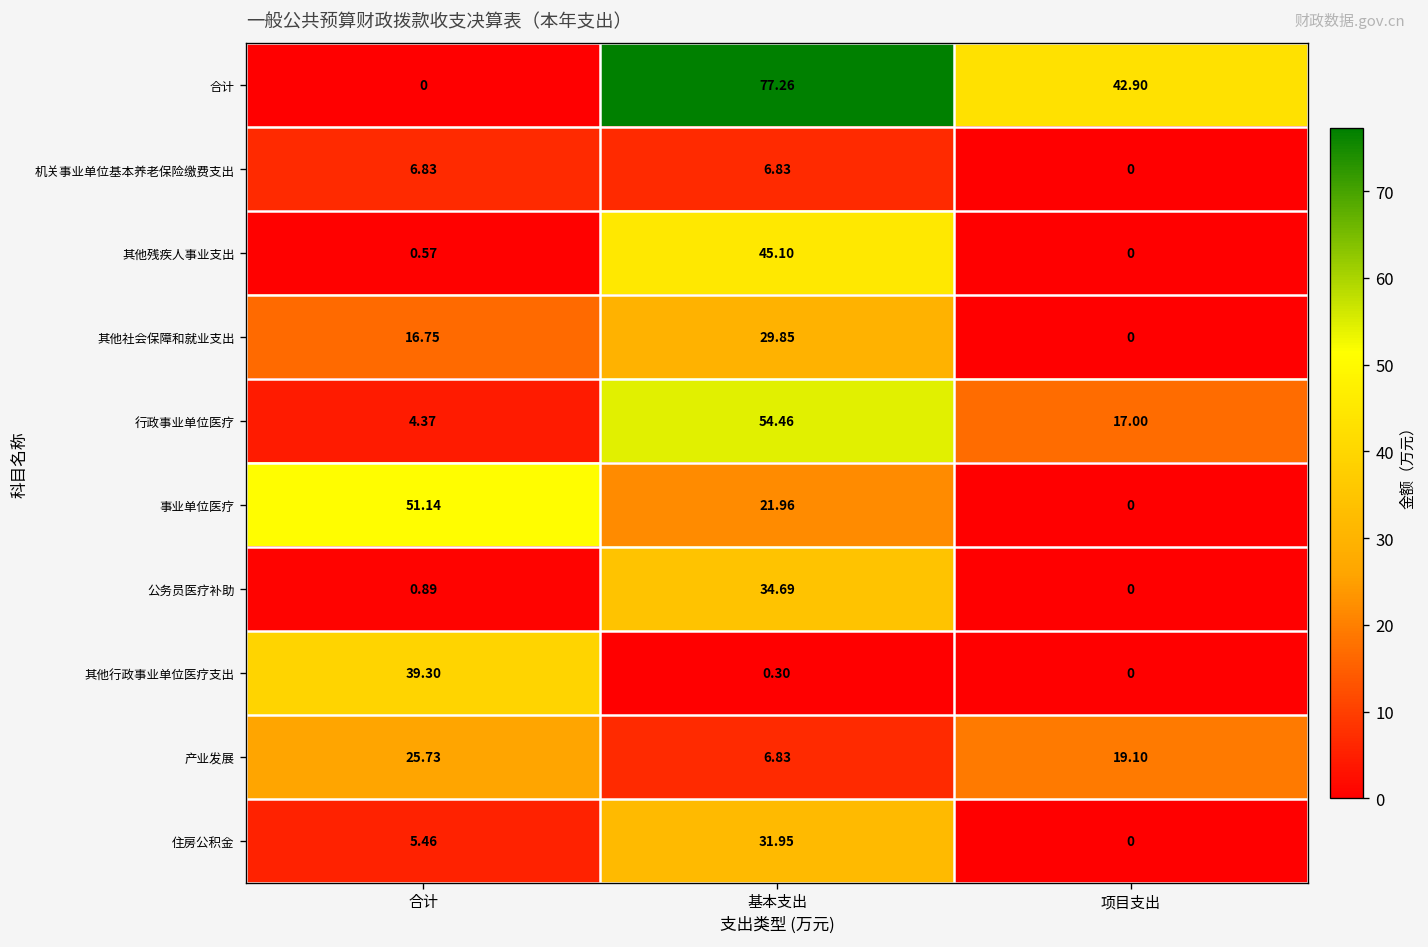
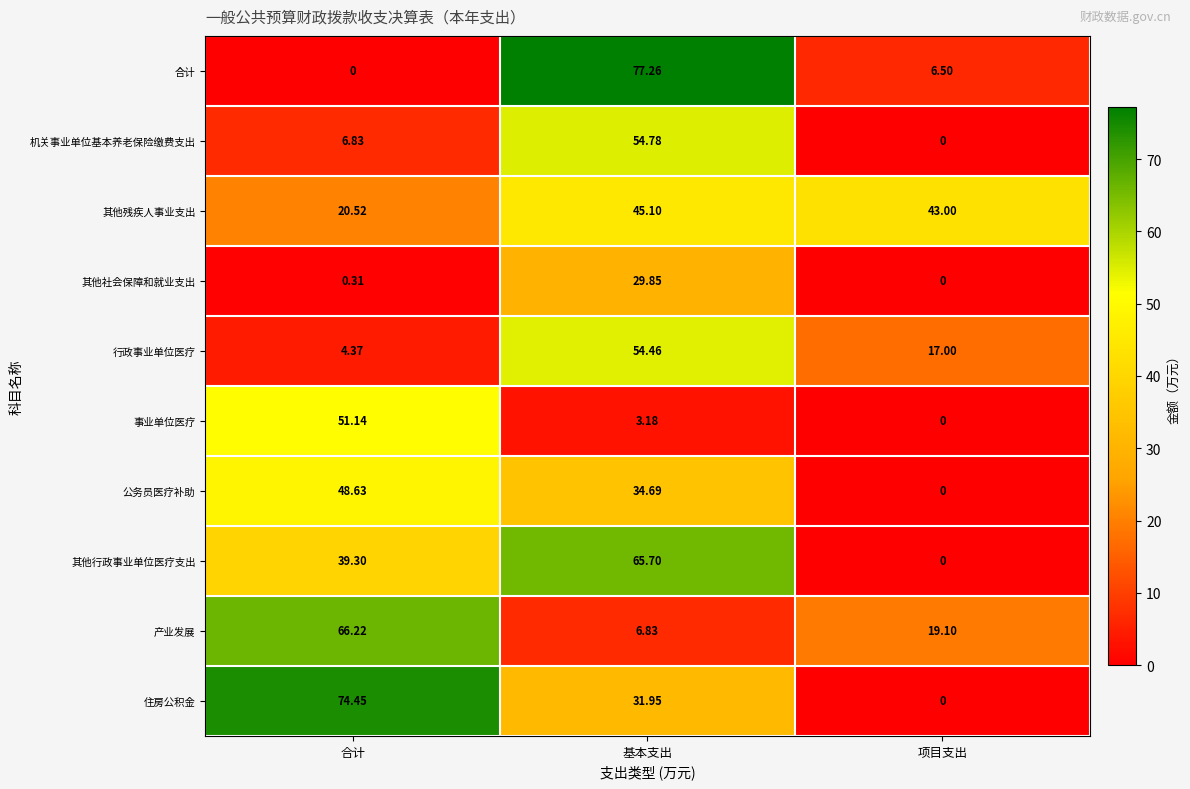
合计, 项目支出: 42.90 -> 6.50
机关事业单位基本养老保险缴费支出, 基本支出: 6.83 -> 54.78
其他残疾人事业支出, 合计: 0.57 -> 20.52
其他残疾人事业支出, 项目支出: 0 -> 43.00
其他社会保障和就业支出, 合计: 16.75 -> 0.31
事业单位医疗, 基本支出: 21.96 -> 3.18
公务员医疗补助, 合计: 0.89 -> 48.63
其他行政事业单位医疗支出, 基本支出: 0.30 -> 65.70
产业发展, 合计: 25.73 -> 66.22
住房公积金, 合计: 5.46 -> 74.45
